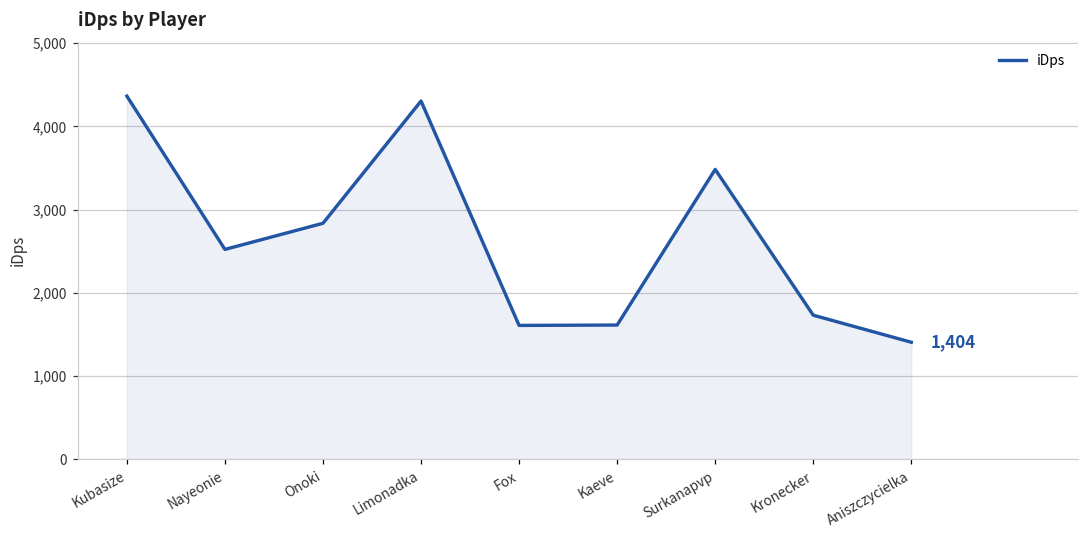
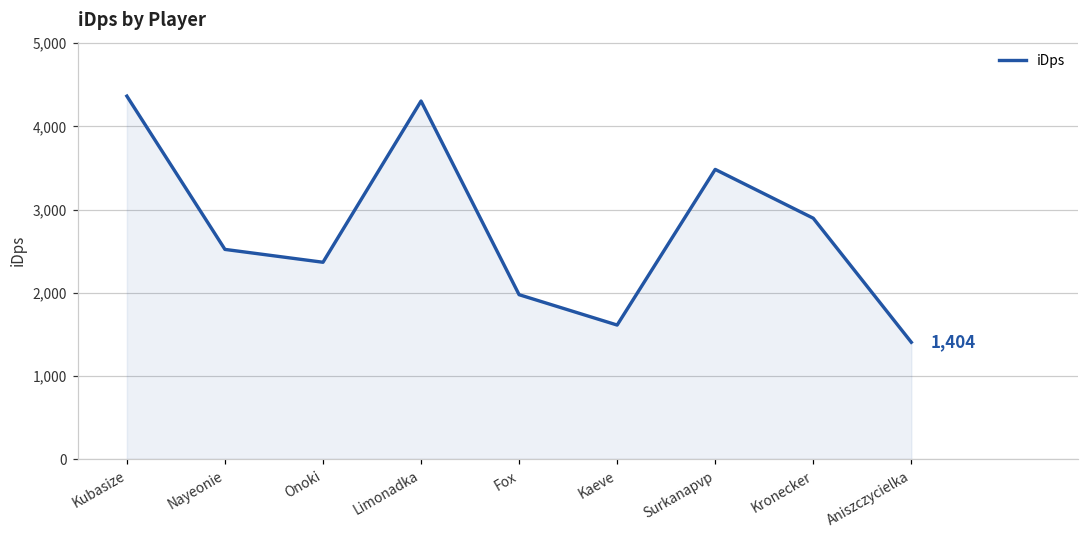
Onoki: 2,800 -> 2,400
Fox: 1,600 -> 2,000
Kronecker: 1,700 -> 2,900
